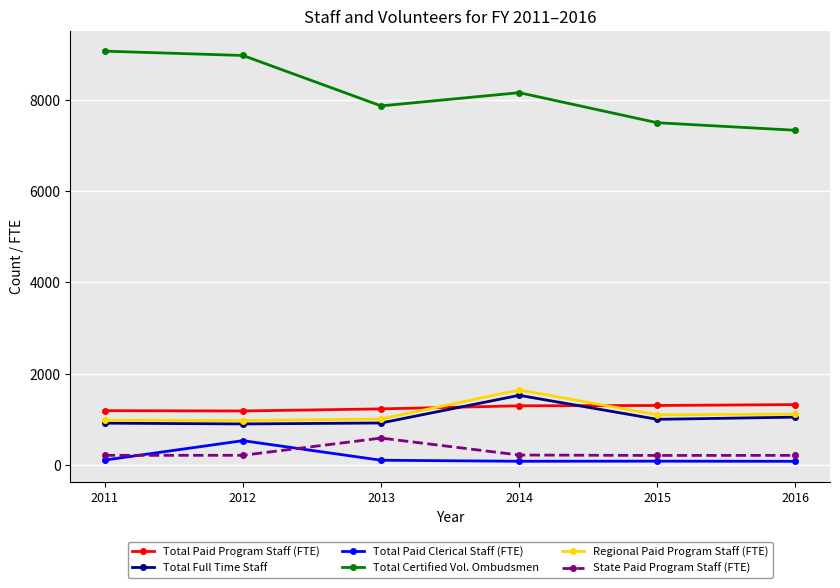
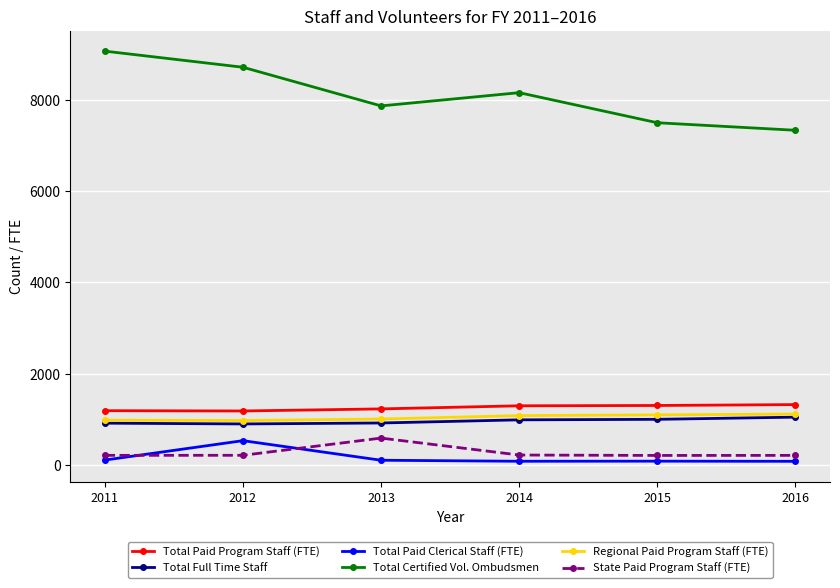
Total Certified Vol. Ombudsmen, 2012: 9000 -> 8700
Total Full Time Staff, 2014: 1500 -> 1000
Regional Paid Program Staff (FTE), 2014: 1600 -> 1100
